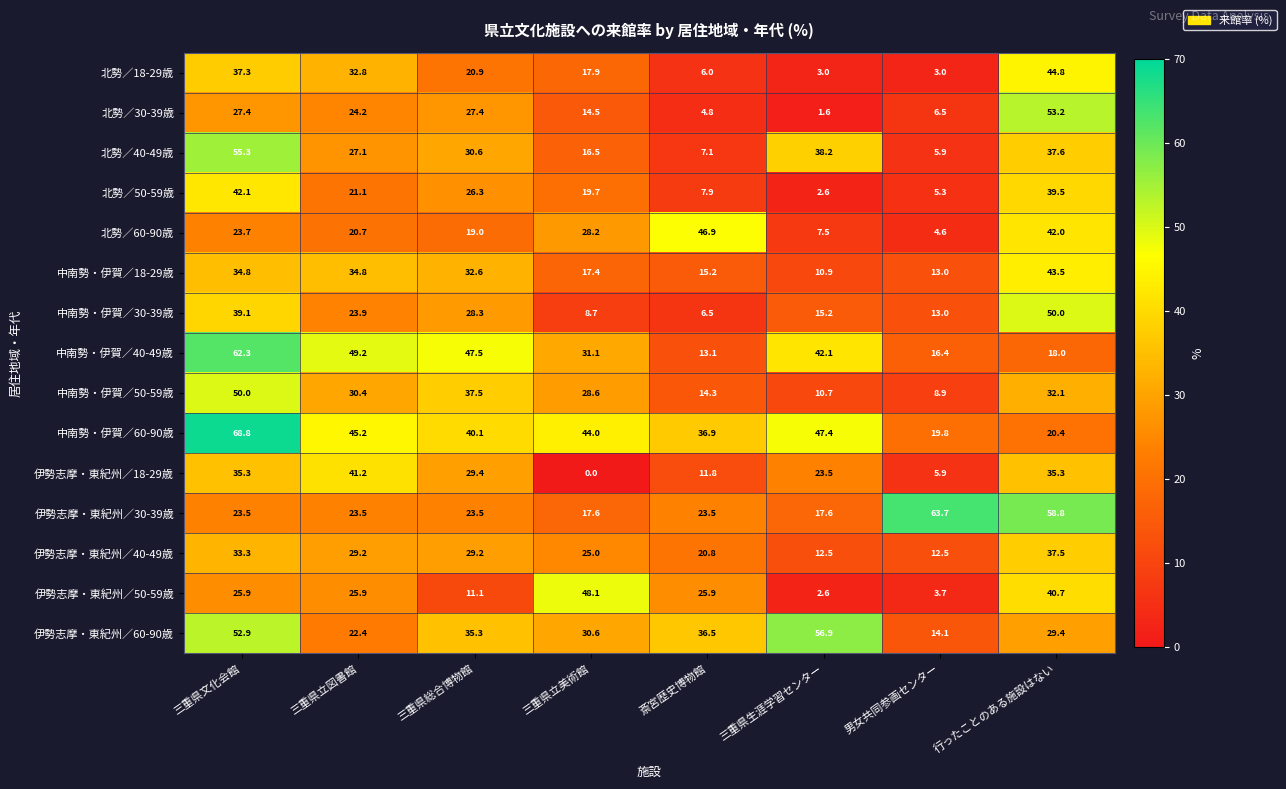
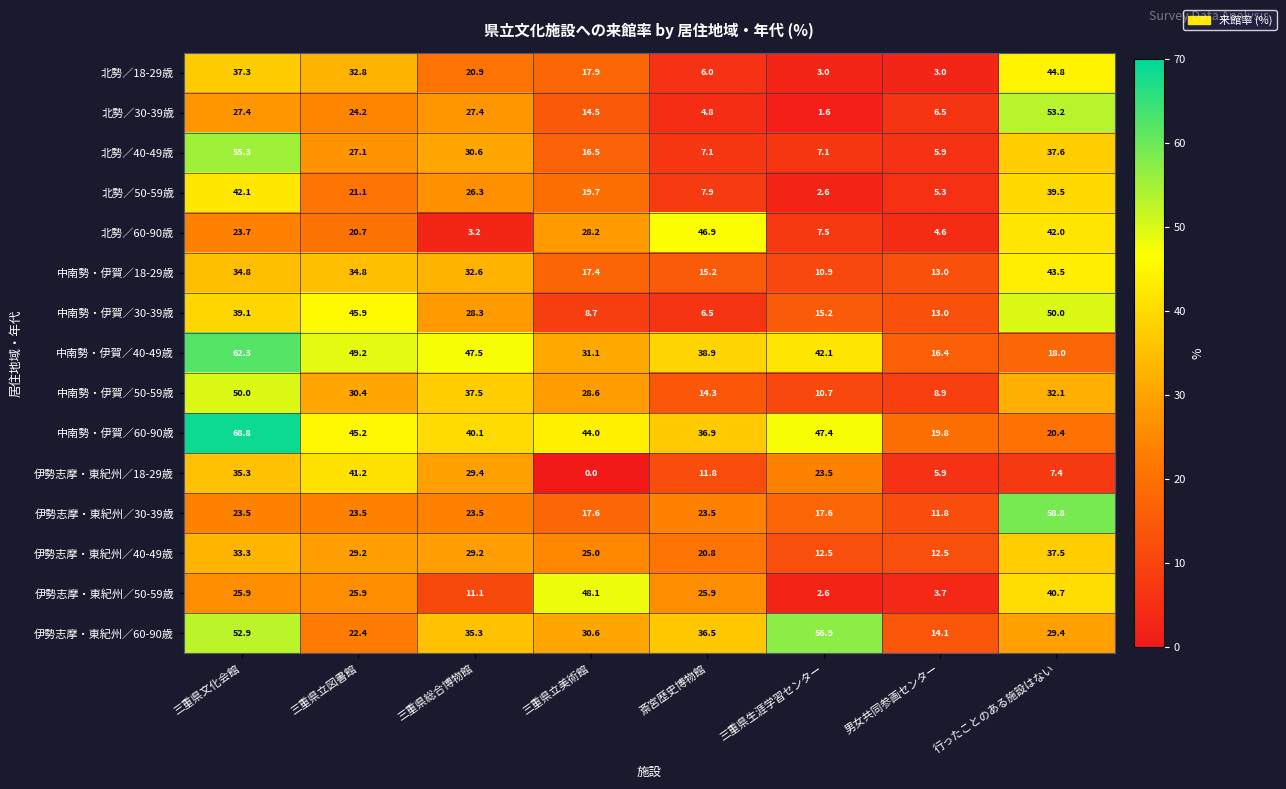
北勢／40-49歳, 三重県生涯学習センター: 38.2 -> 7.1
北勢／60-90歳, 三重県総合博物館: 19.0 -> 3.2
中南勢・伊賀／30-39歳, 三重県立図書館: 23.9 -> 45.9
中南勢・伊賀／40-49歳, 斎宮歴史博物館: 13.1 -> 38.9
伊勢志摩・東紀州／18-29歳, 行ったことのある施設はない: 35.3 -> 7.4
伊勢志摩・東紀州／30-39歳, 男女共同参画センター: 63.7 -> 11.8
